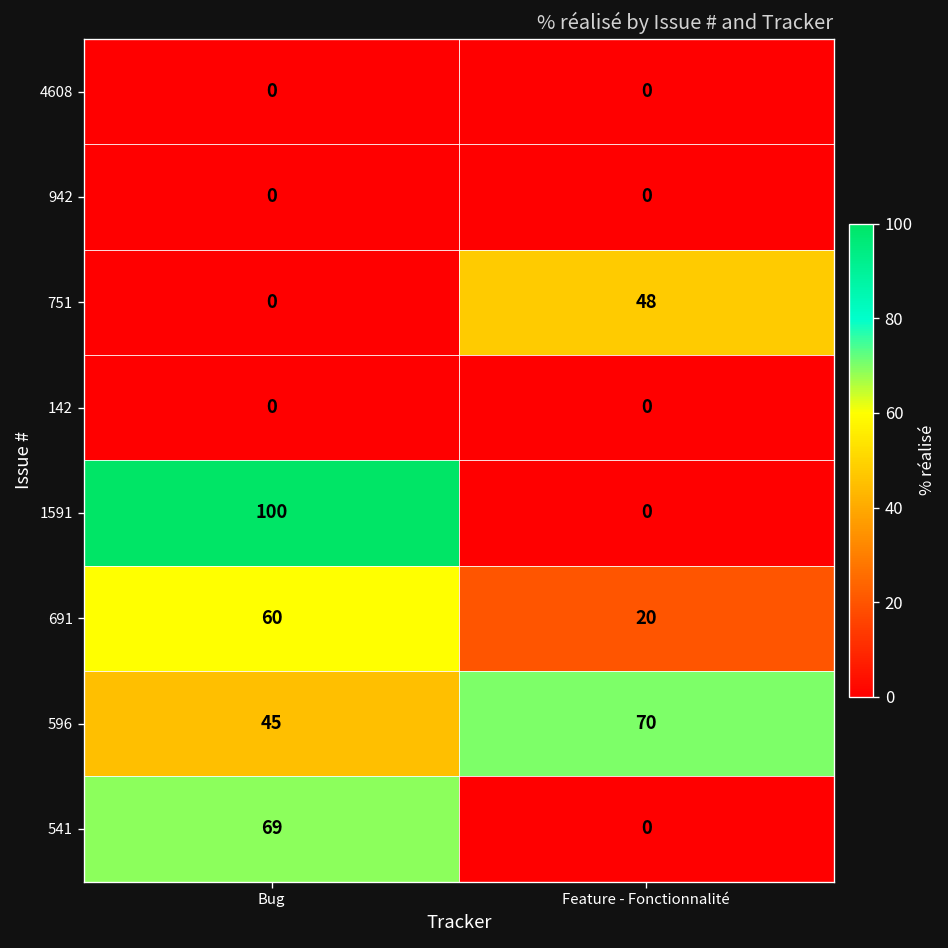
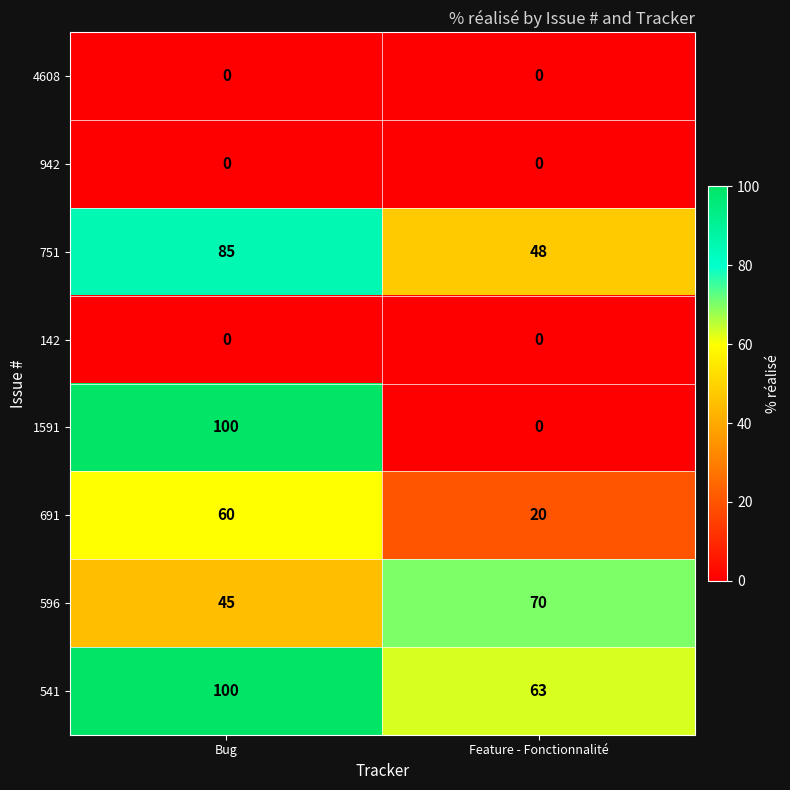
751, Bug: 0 -> 85
541, Bug: 69 -> 100
541, Feature - Fonctionnalité: 0 -> 63
